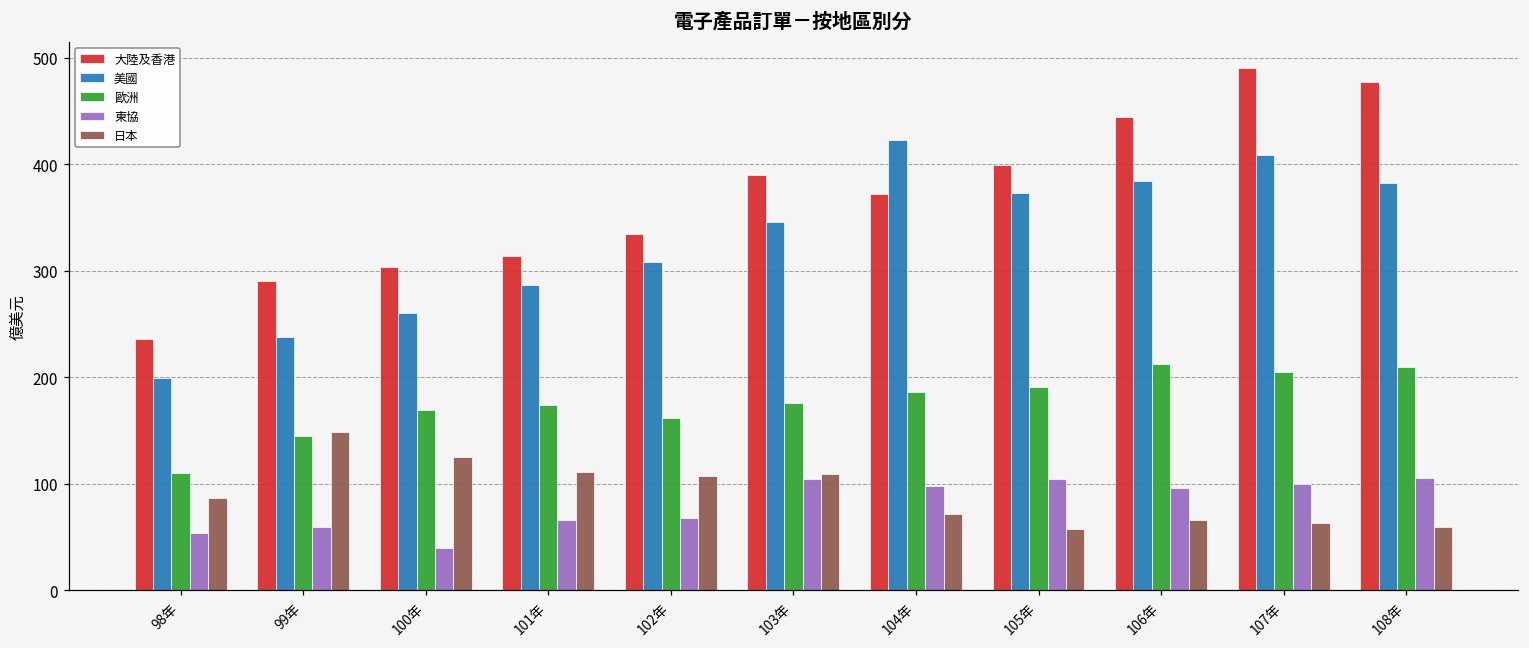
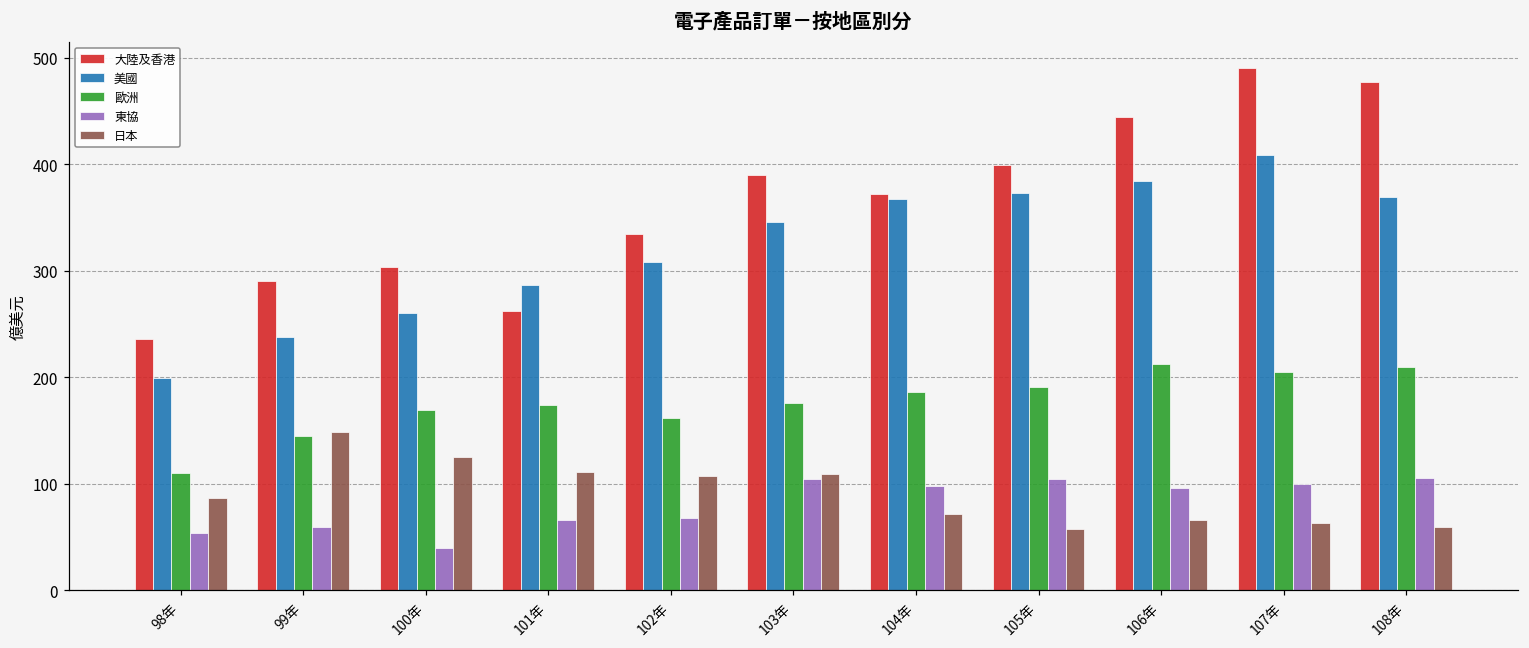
大陸及香港, 101年: 310 -> 260
美國, 104年: 420 -> 370
美國, 108年: 380 -> 370
